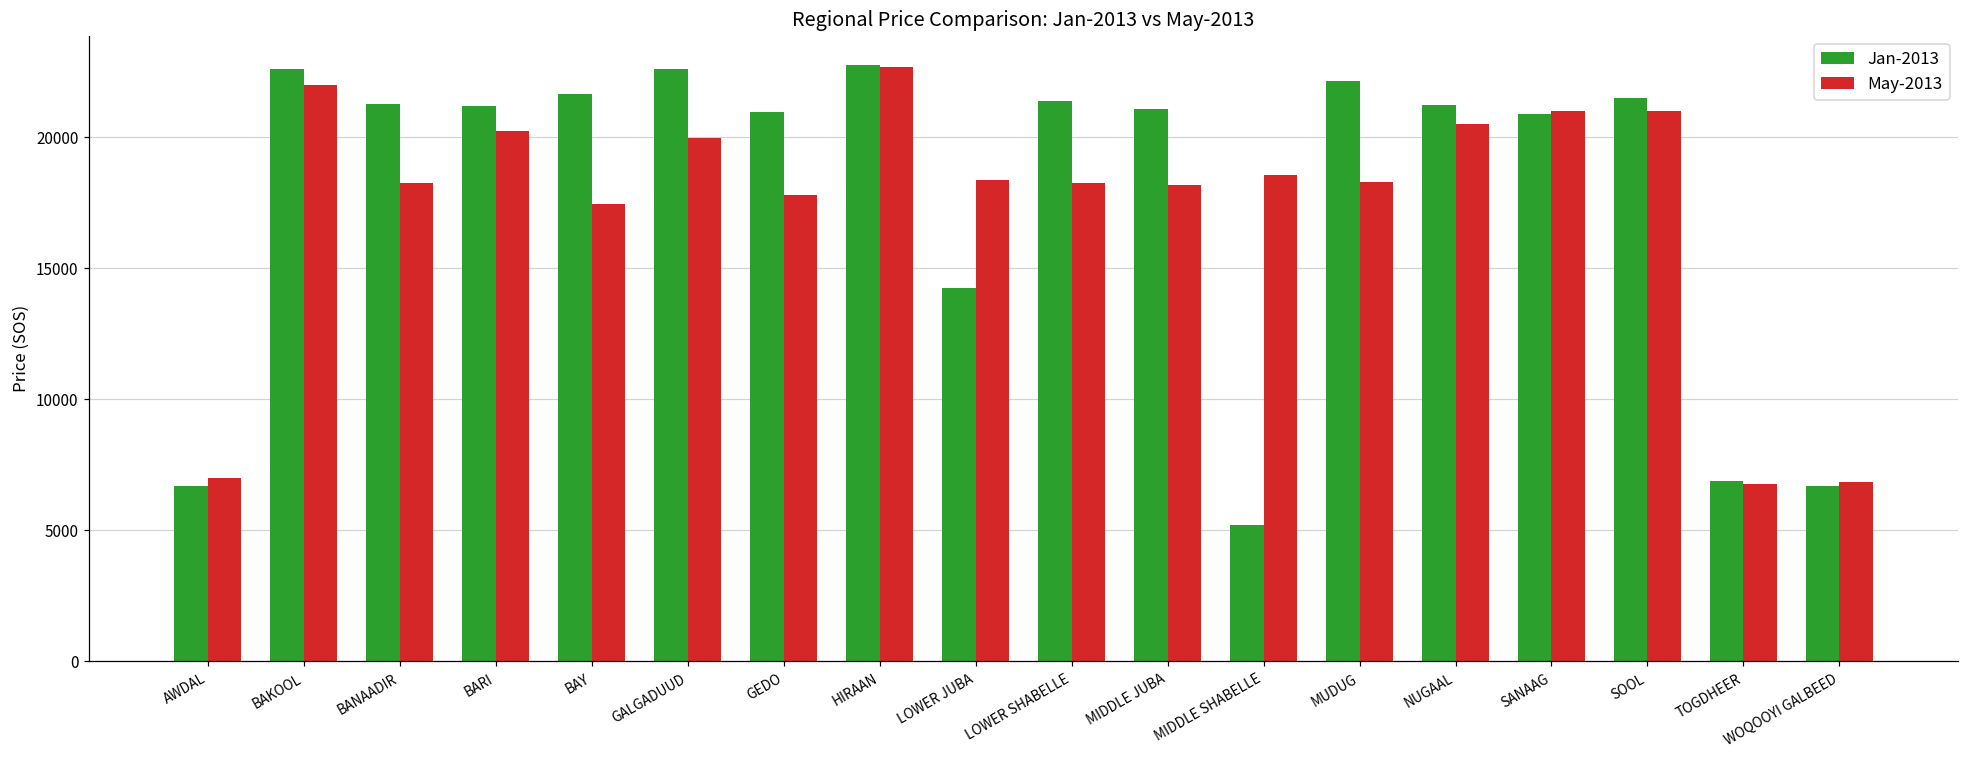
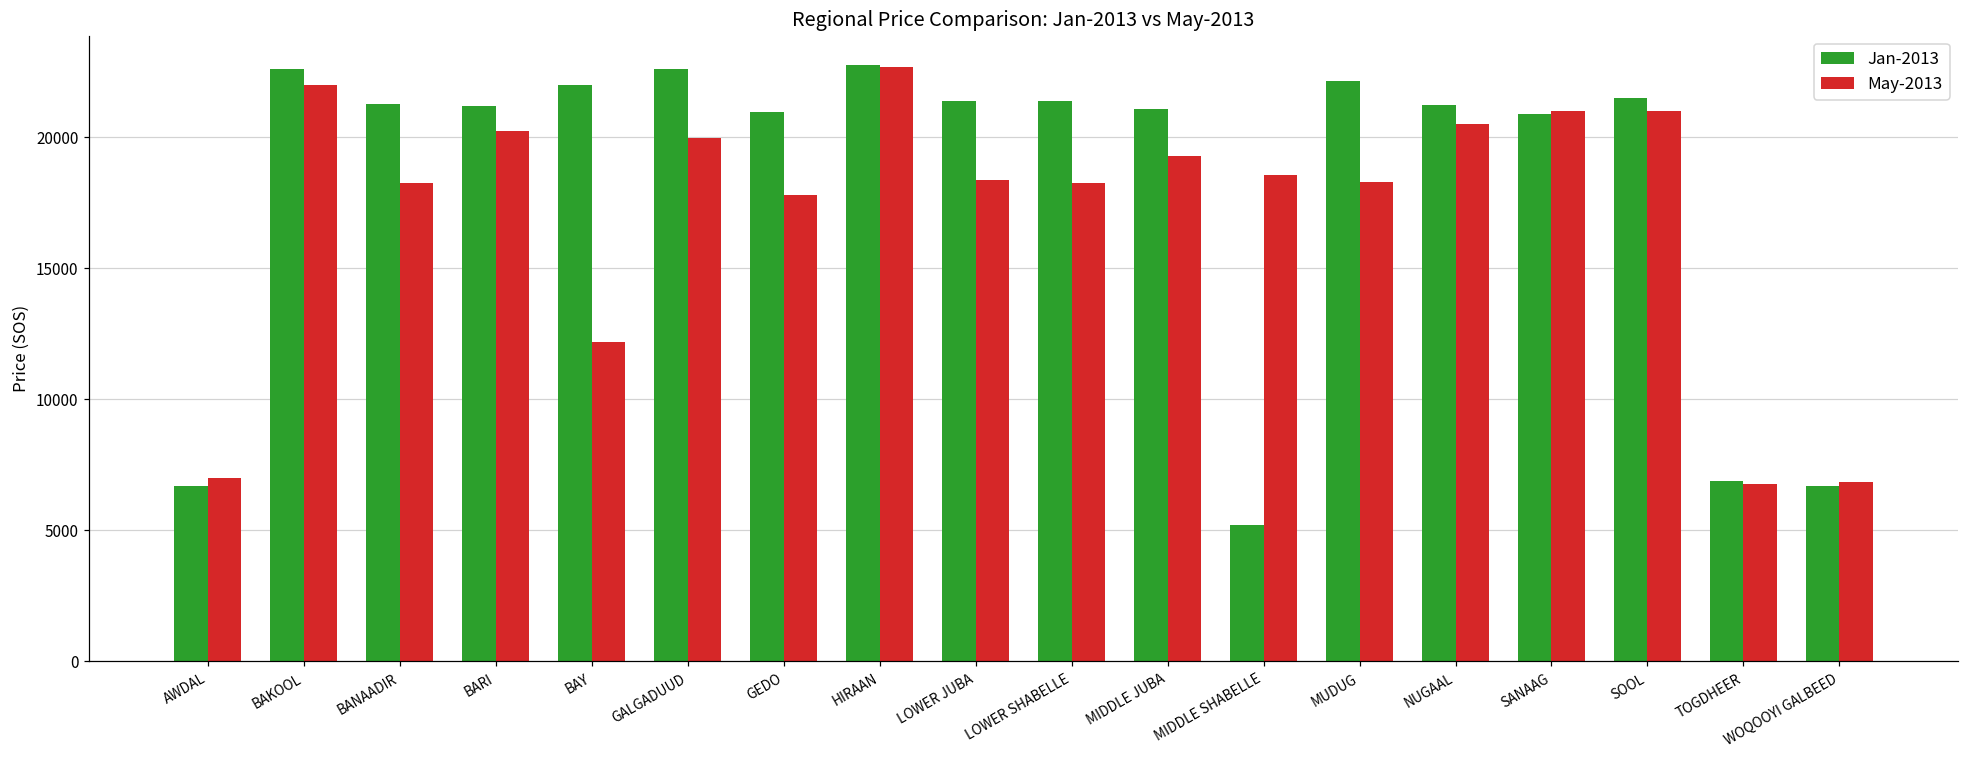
Jan-2013, BAY: 21700 -> 22000
May-2013, BAY: 17400 -> 12200
Jan-2013, LOWER JUBA: 14300 -> 21400
May-2013, MIDDLE JUBA: 18200 -> 19300
